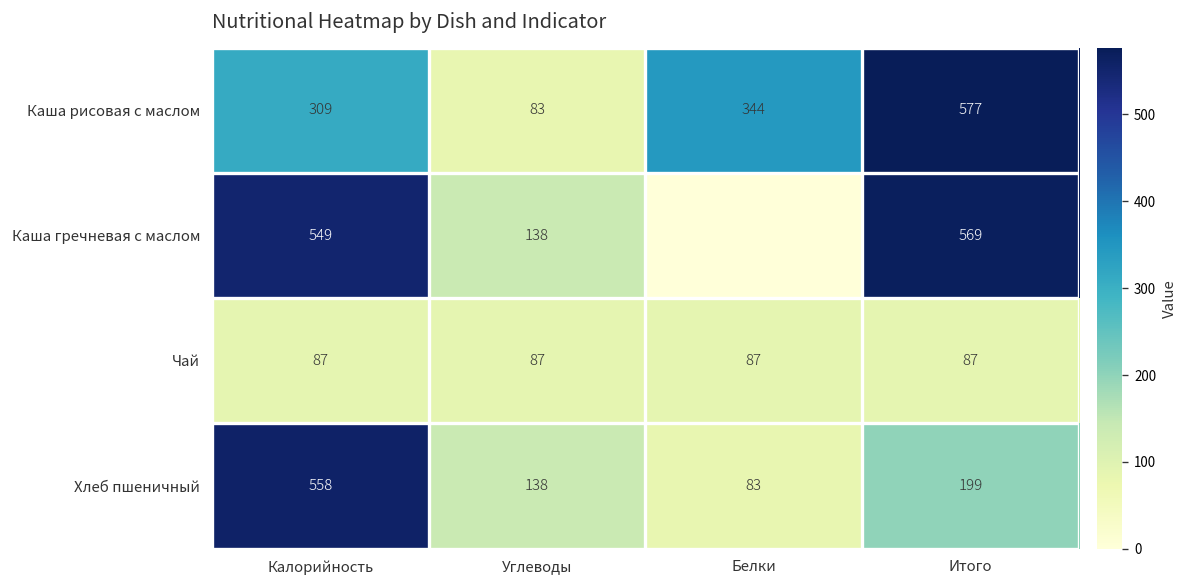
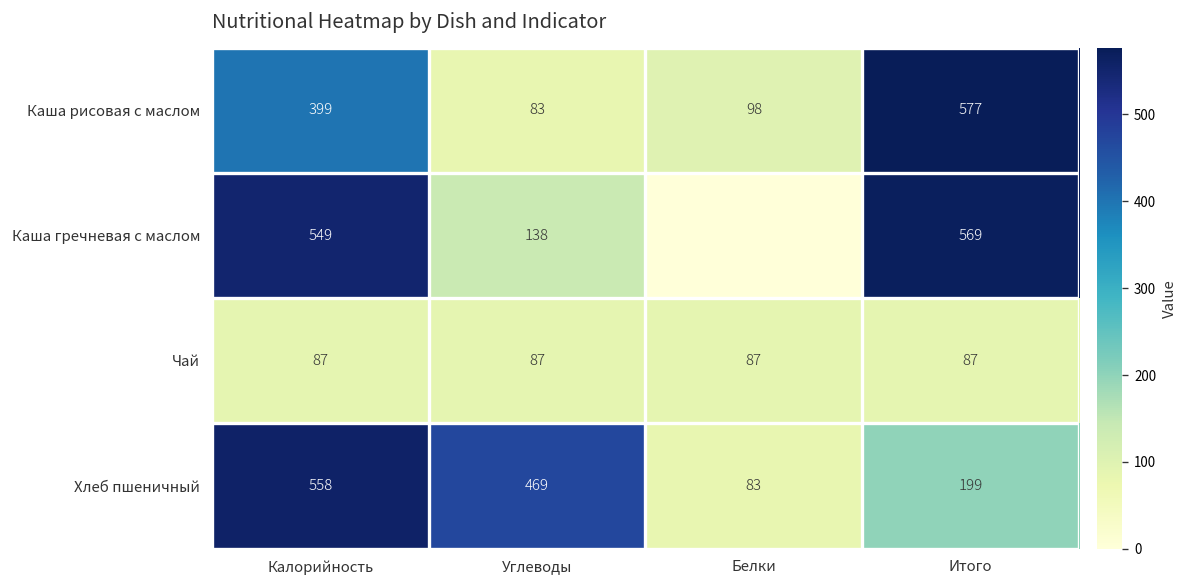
Каша рисовая с маслом, Калорийность: 309 -> 399
Каша рисовая с маслом, Белки: 344 -> 98
Хлеб пшеничный, Углеводы: 138 -> 469
